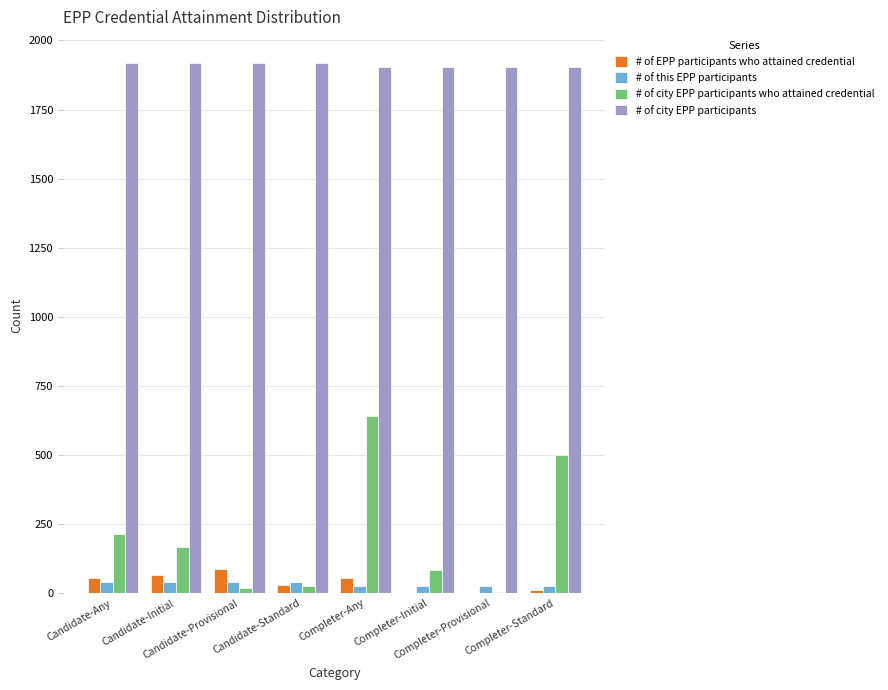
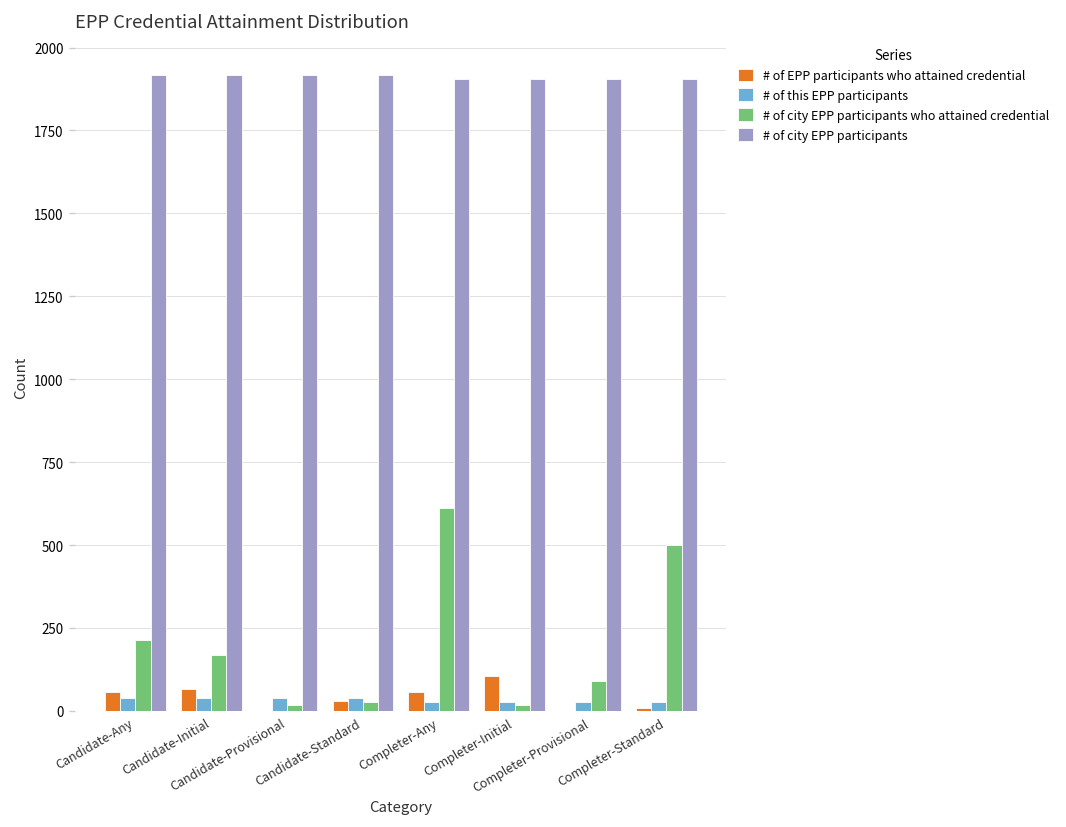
# of EPP participants who attained credential, Candidate-Provisional: 90 -> 0
# of city EPP participants who attained credential, Completer-Any: 640 -> 610
# of EPP participants who attained credential, Completer-Initial: 0 -> 110
# of city EPP participants who attained credential, Completer-Initial: 80 -> 20
# of city EPP participants who attained credential, Completer-Provisional: 10 -> 90
